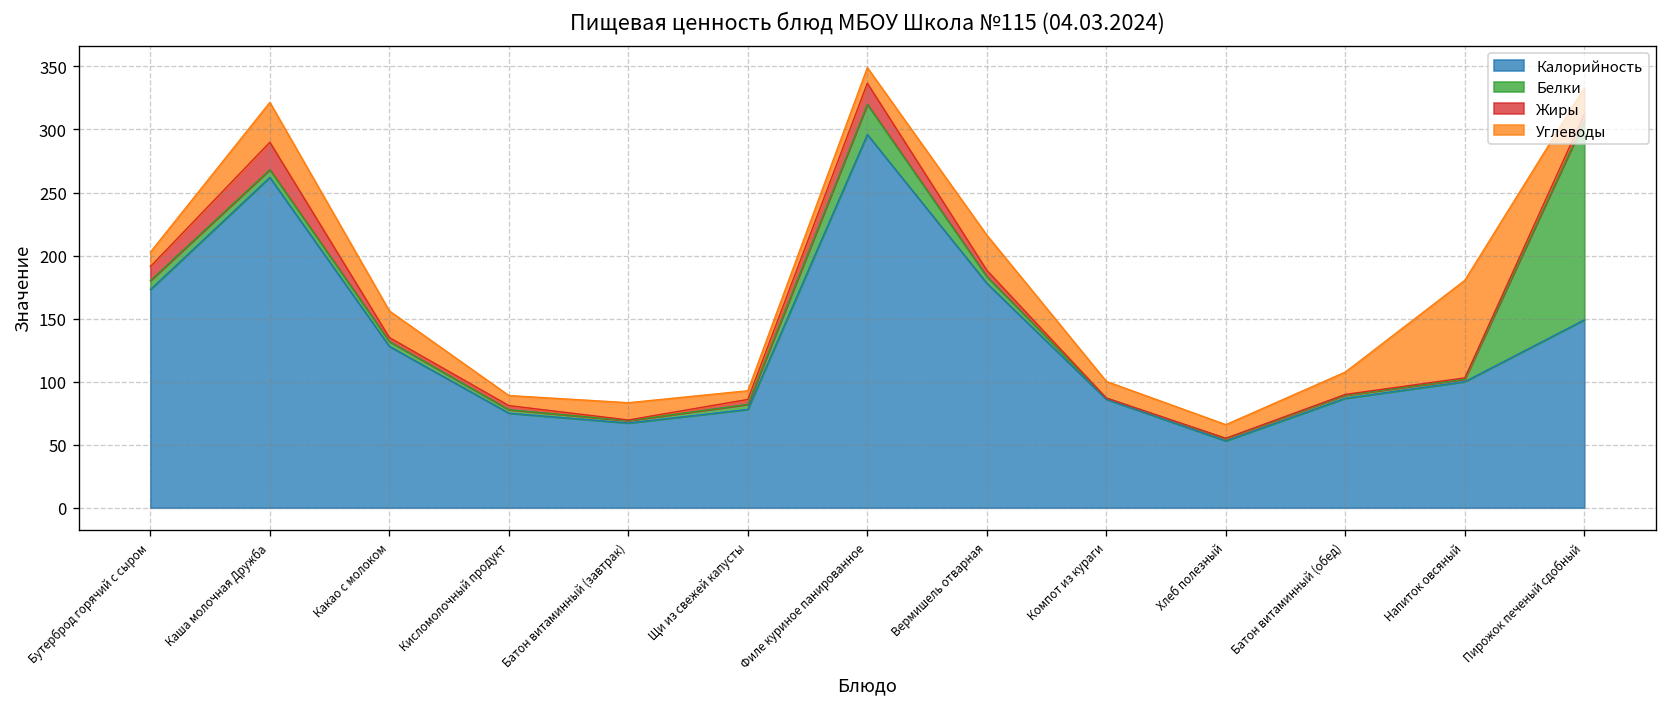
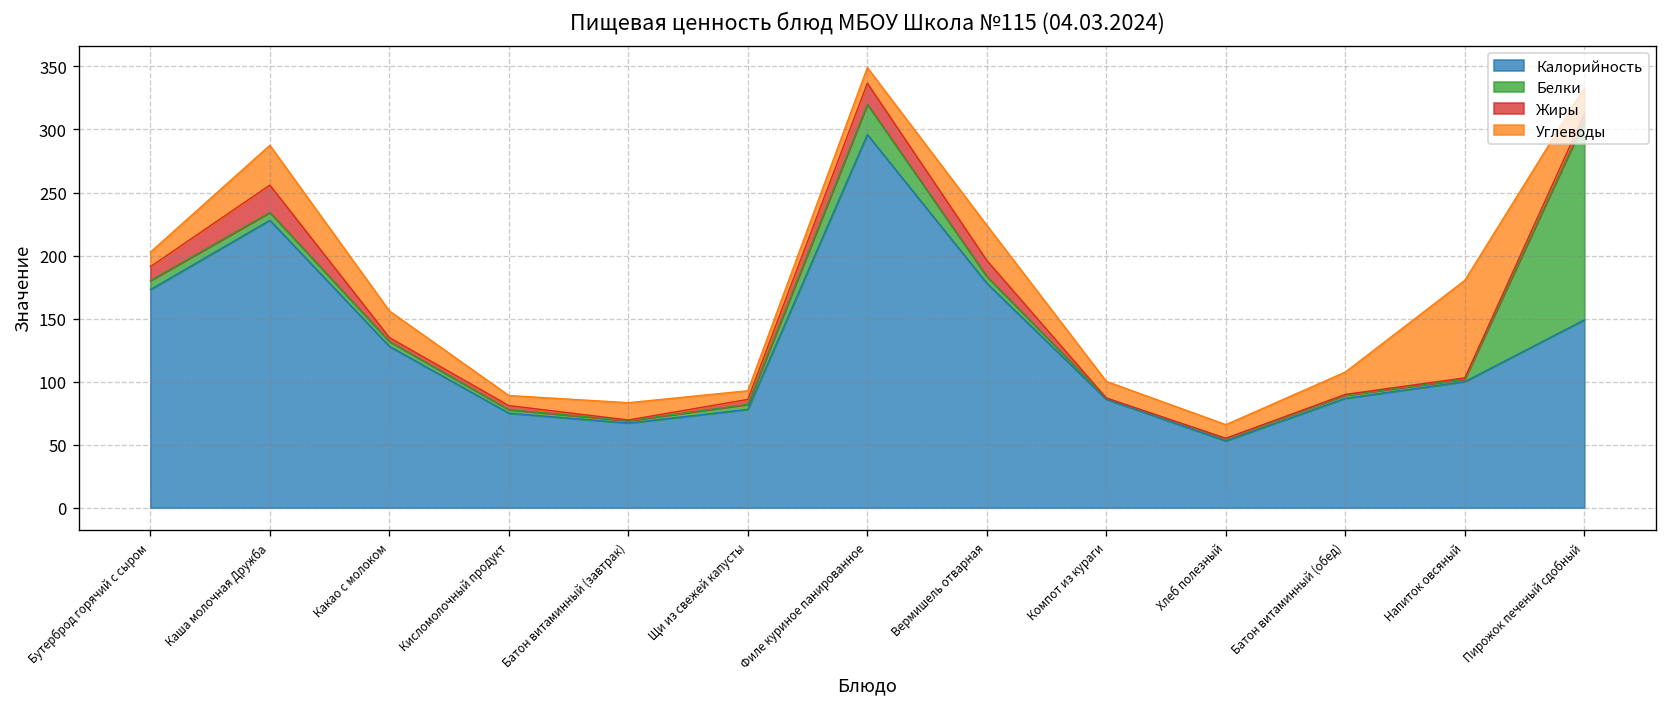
Калорийность, Каша молочная Дружба: 262 -> 228
Жиры, Вермишель отварная: 5 -> 13
